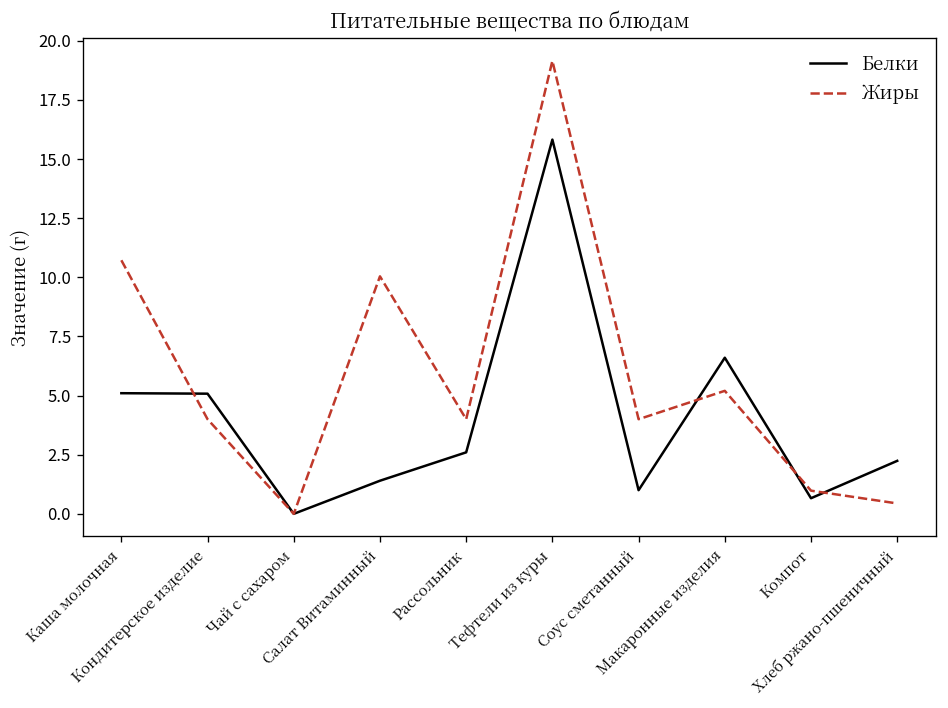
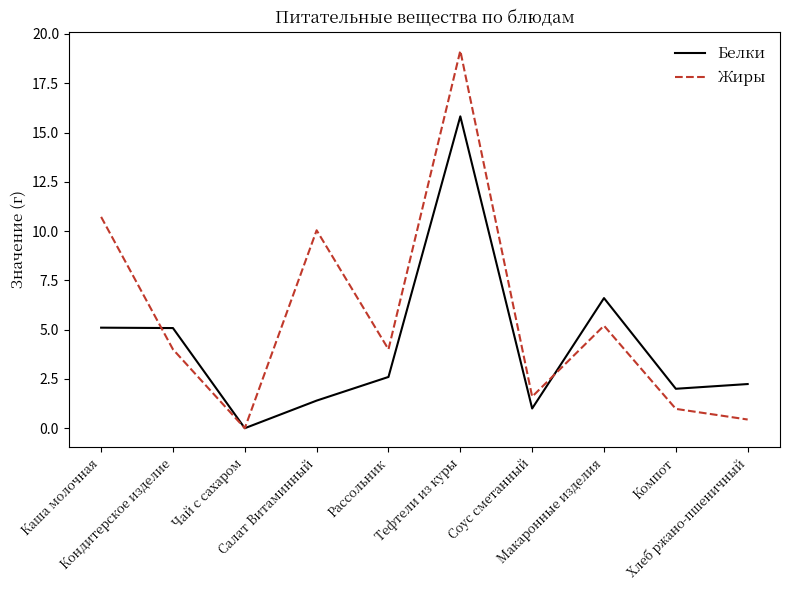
Жиры, Соус сметанный: 4.0 -> 1.6
Белки, Компот: 0.7 -> 2.0
